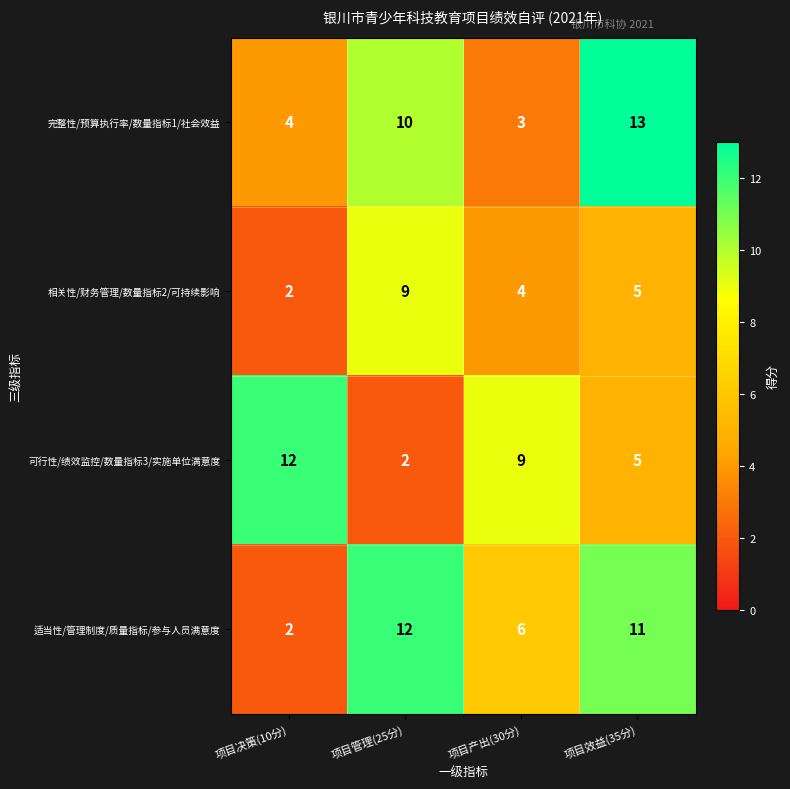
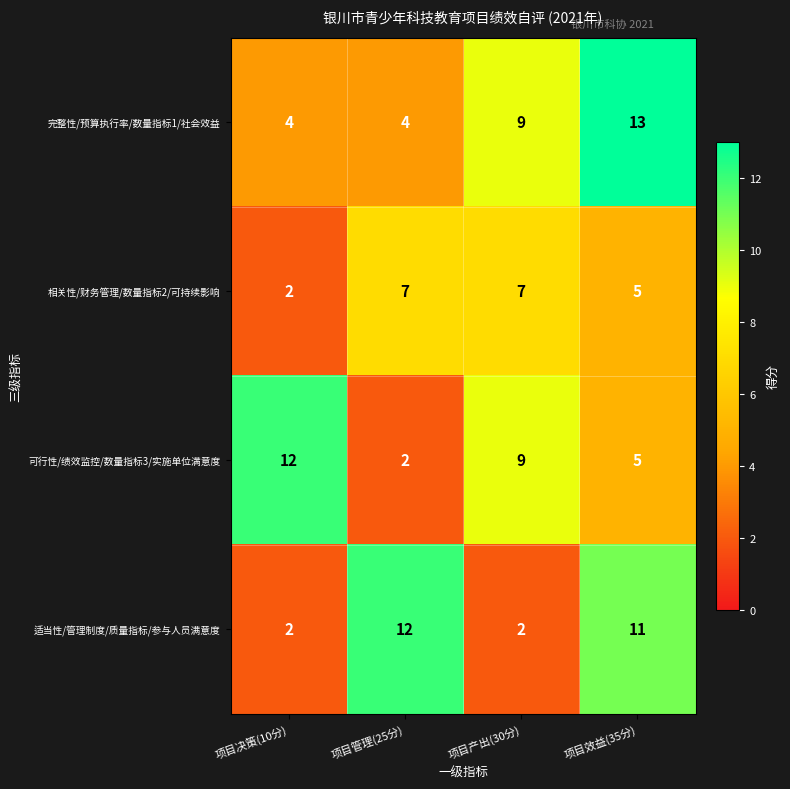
完整性/预算执行率/数量指标1/社会效益, 项目管理(25分): 10 -> 4
完整性/预算执行率/数量指标1/社会效益, 项目产出(30分): 3 -> 9
相关性/财务管理/数量指标2/可持续影响, 项目管理(25分): 9 -> 7
相关性/财务管理/数量指标2/可持续影响, 项目产出(30分): 4 -> 7
适当性/管理制度/质量指标/参与人员满意度, 项目产出(30分): 6 -> 2
